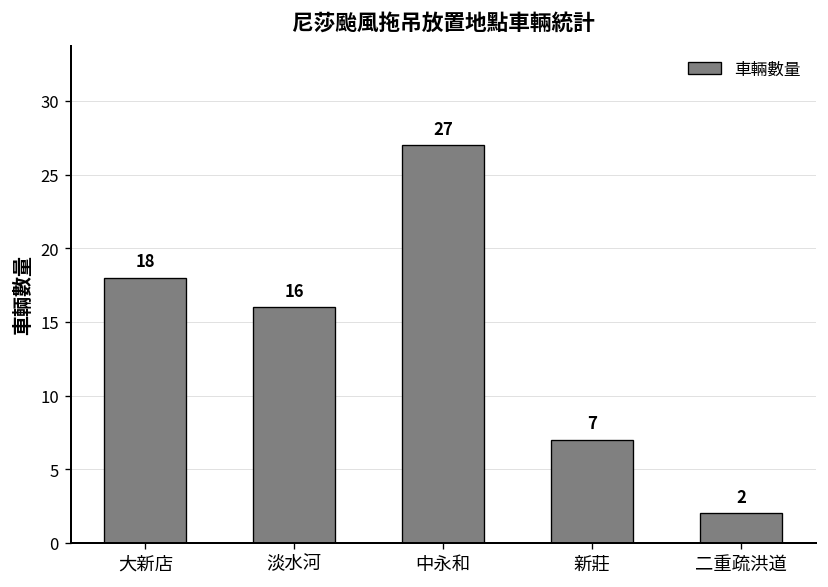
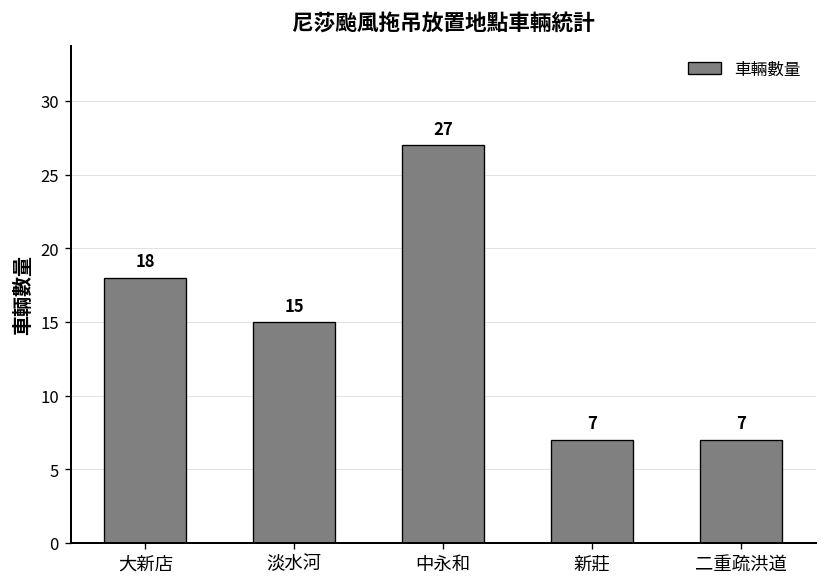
淡水河: 16 -> 15
二重疏洪道: 2 -> 7
